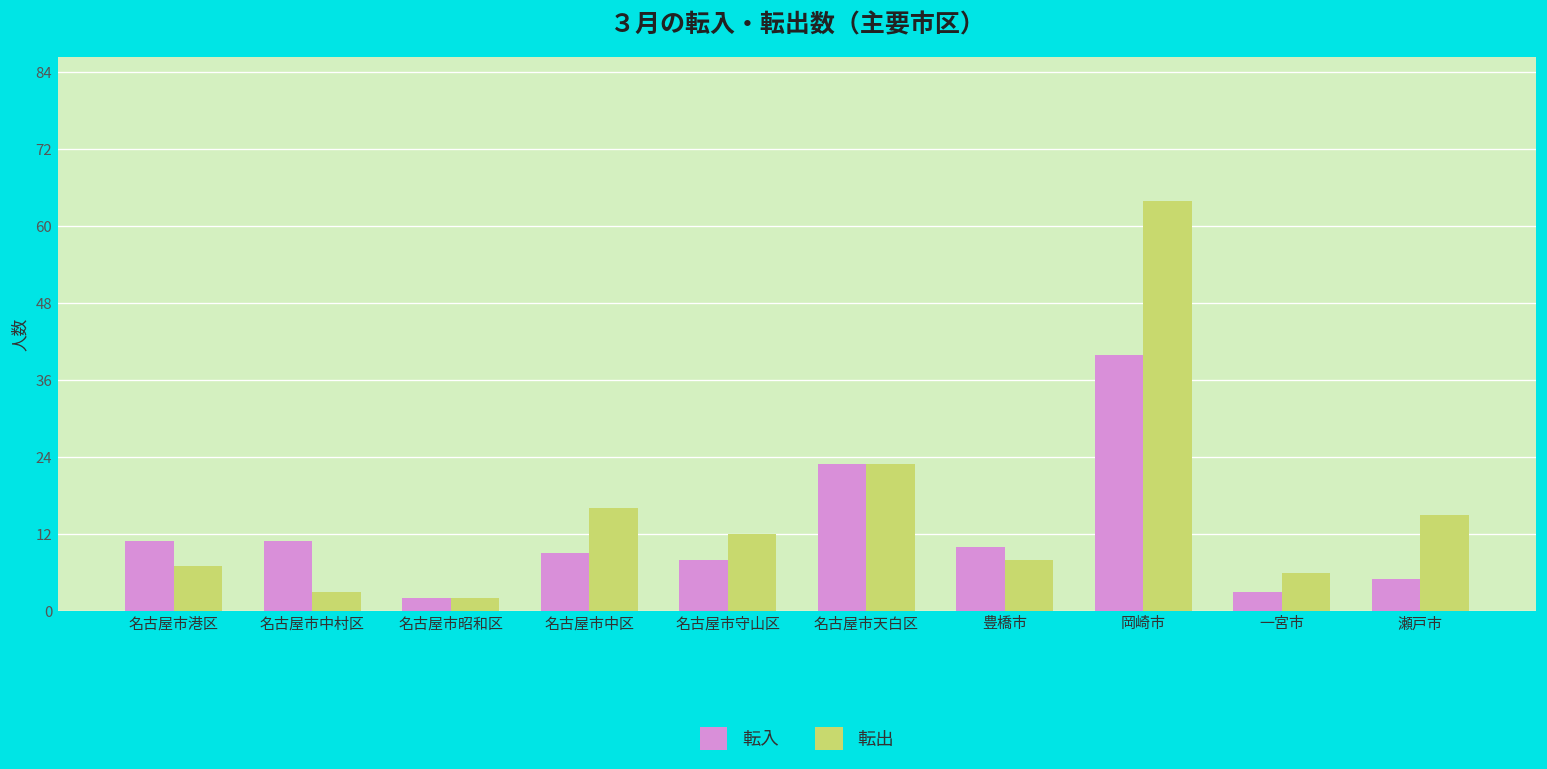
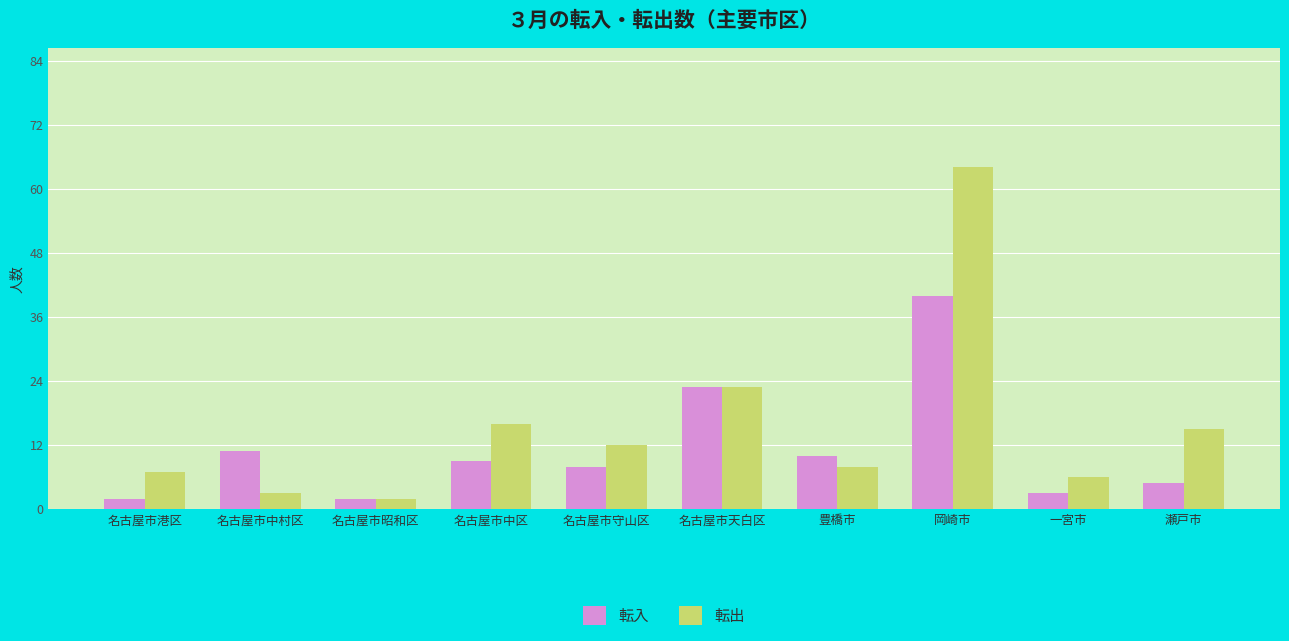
転入, 名古屋市港区: 11 -> 2
